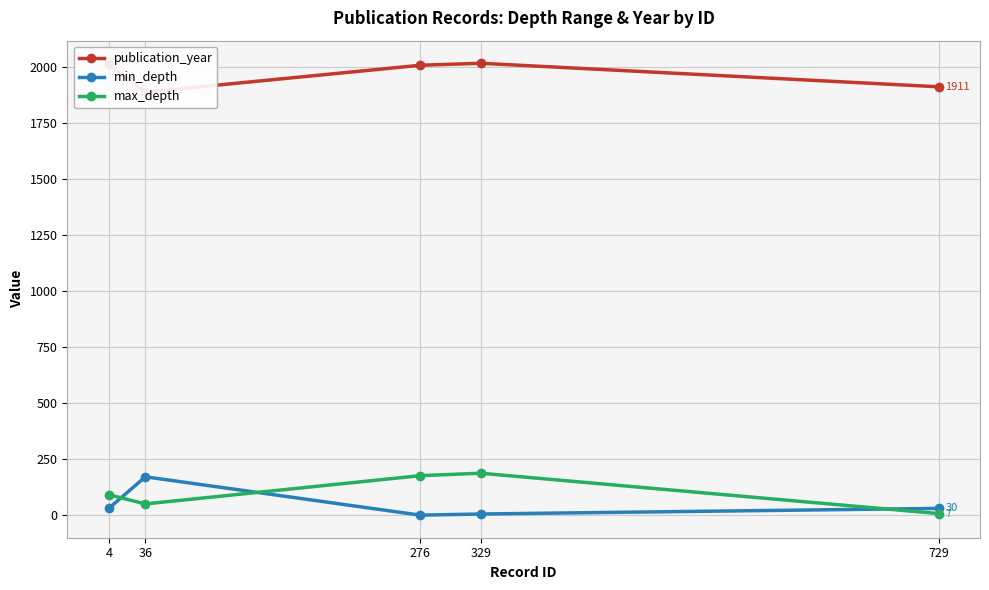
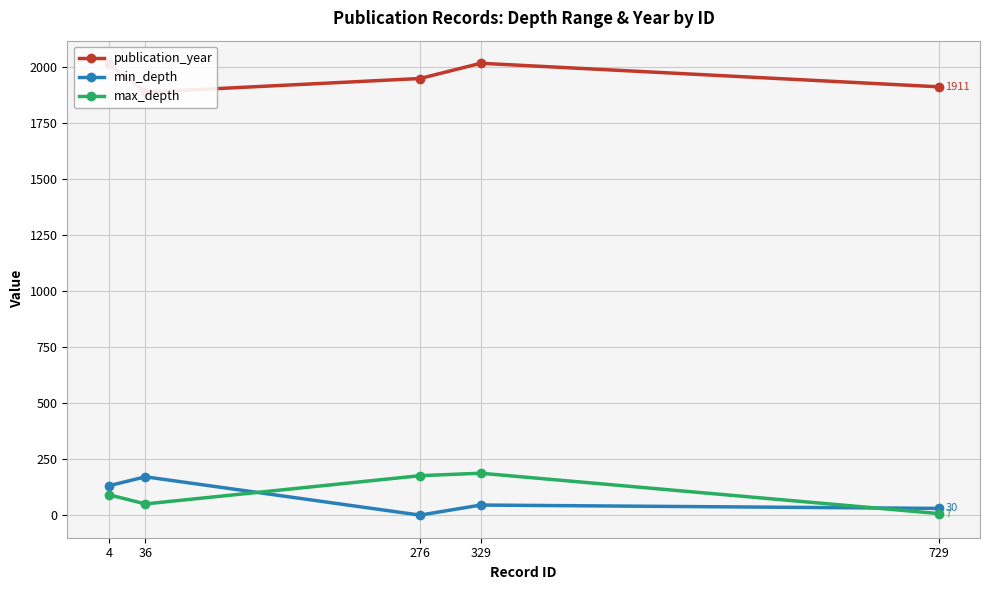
min_depth, 4: 30 -> 130
publication_year, 276: 2010 -> 1950
min_depth, 329: 10 -> 50
